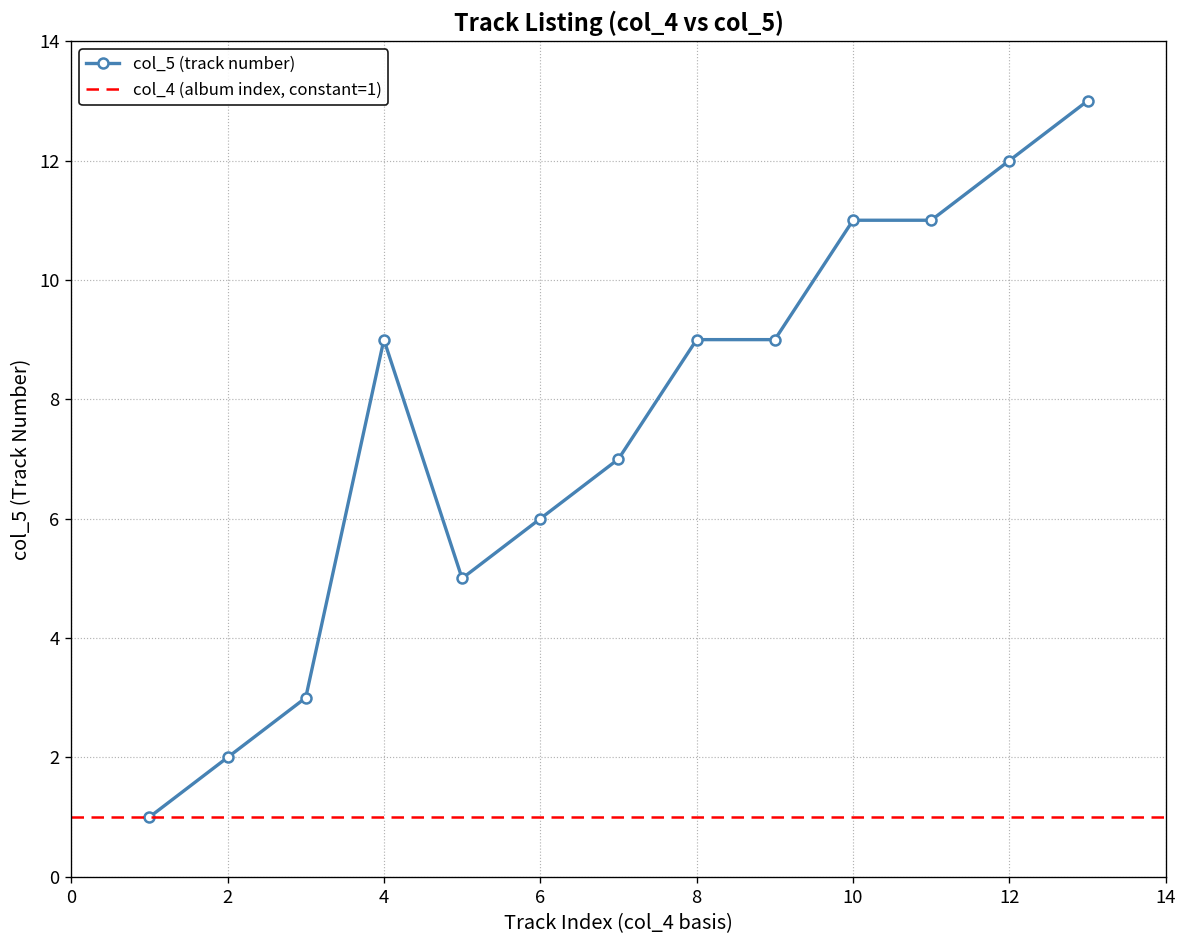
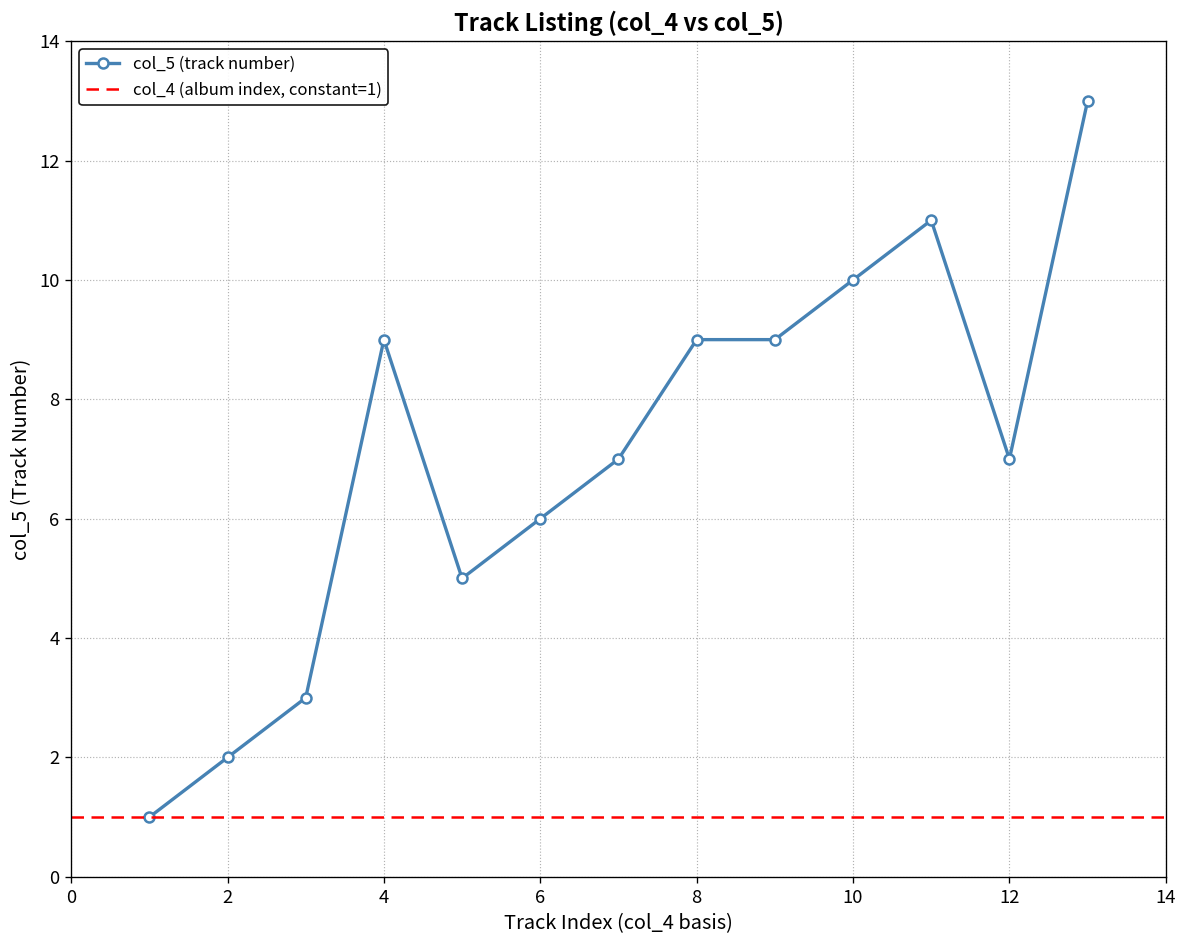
10: 11 -> 10
12: 12 -> 7
